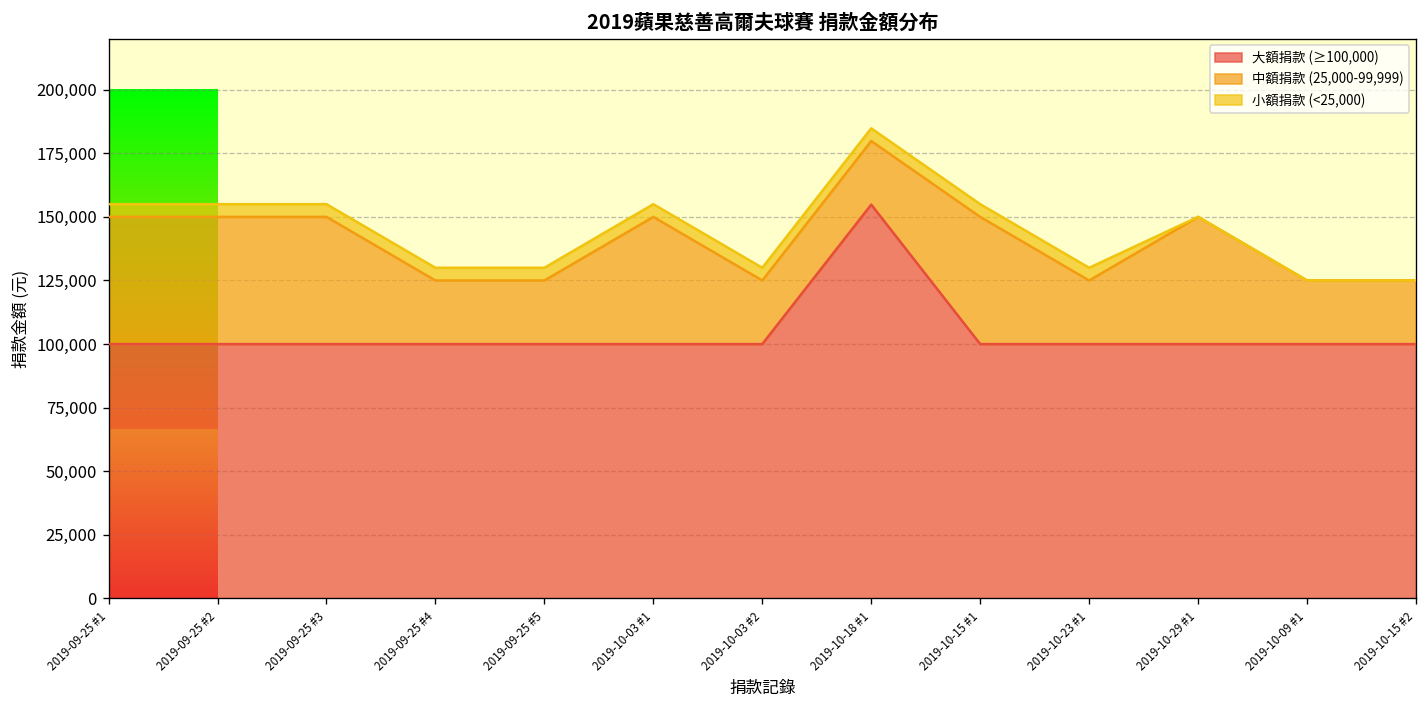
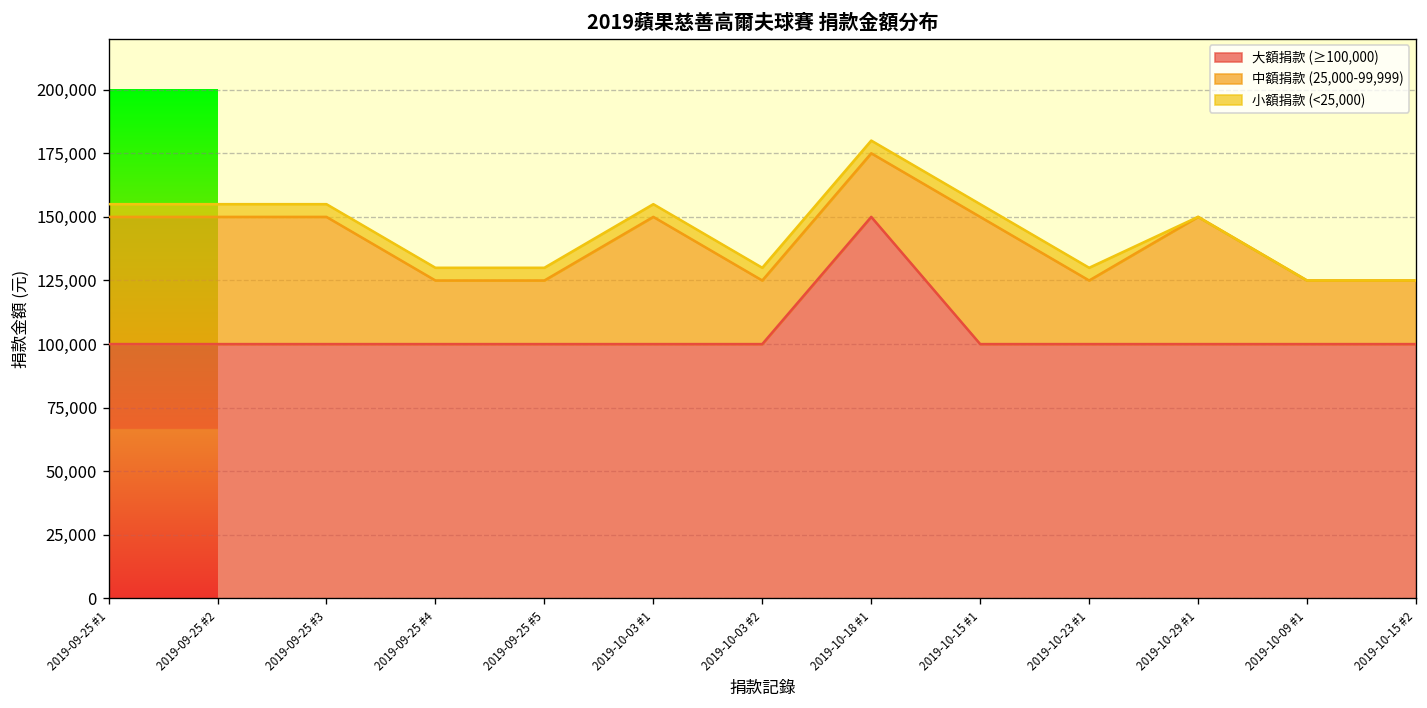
大額捐款 (≥100,000), 2019-10-18 #1: 155,000 -> 150,000
